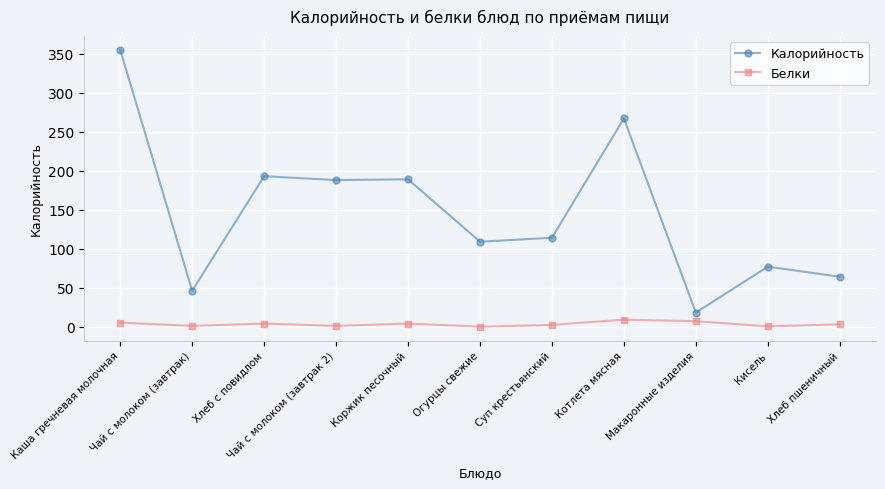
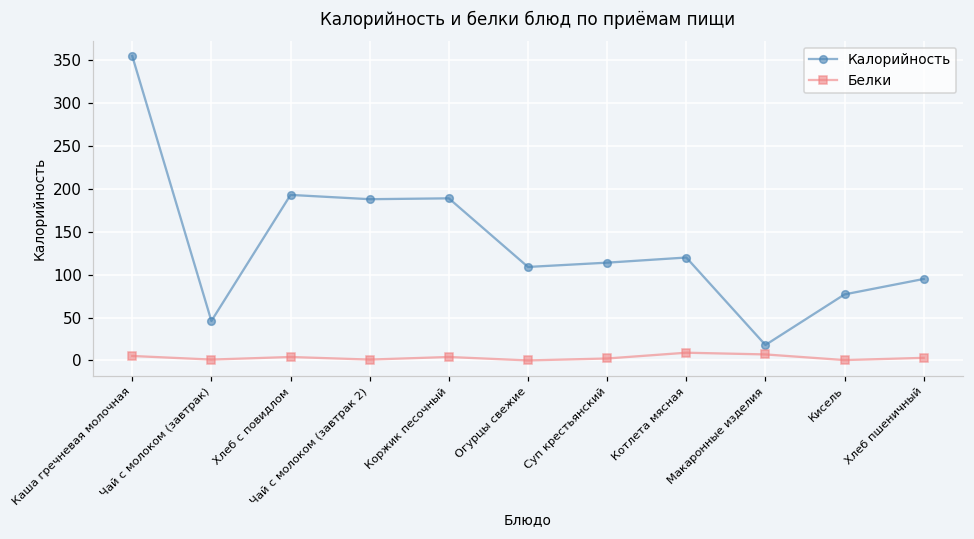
Калорийность, Котлета мясная: 270 -> 120
Калорийность, Хлеб пшеничный: 60 -> 100
